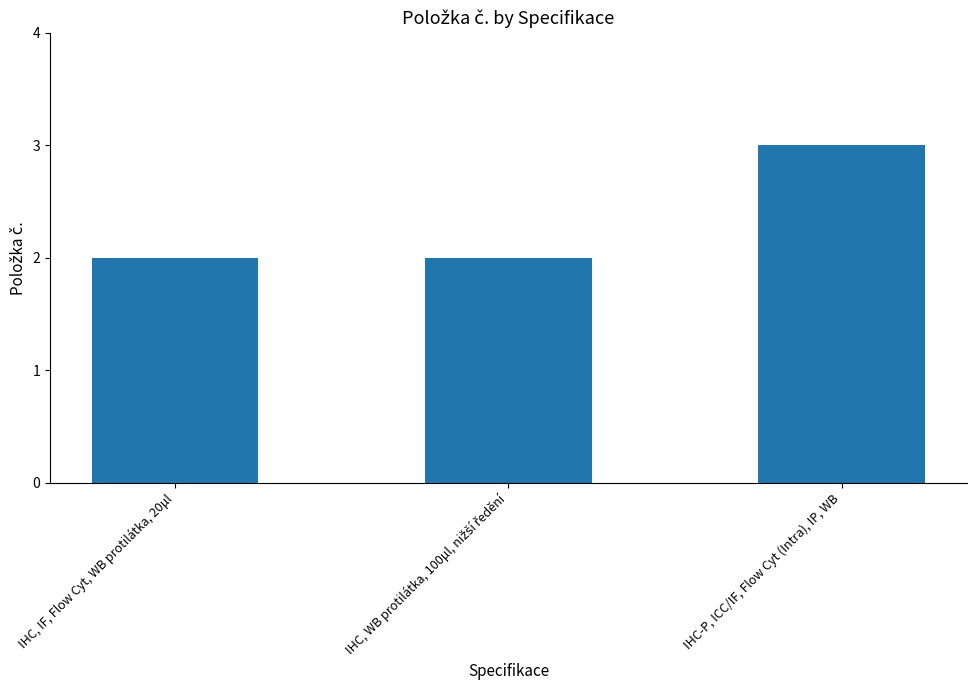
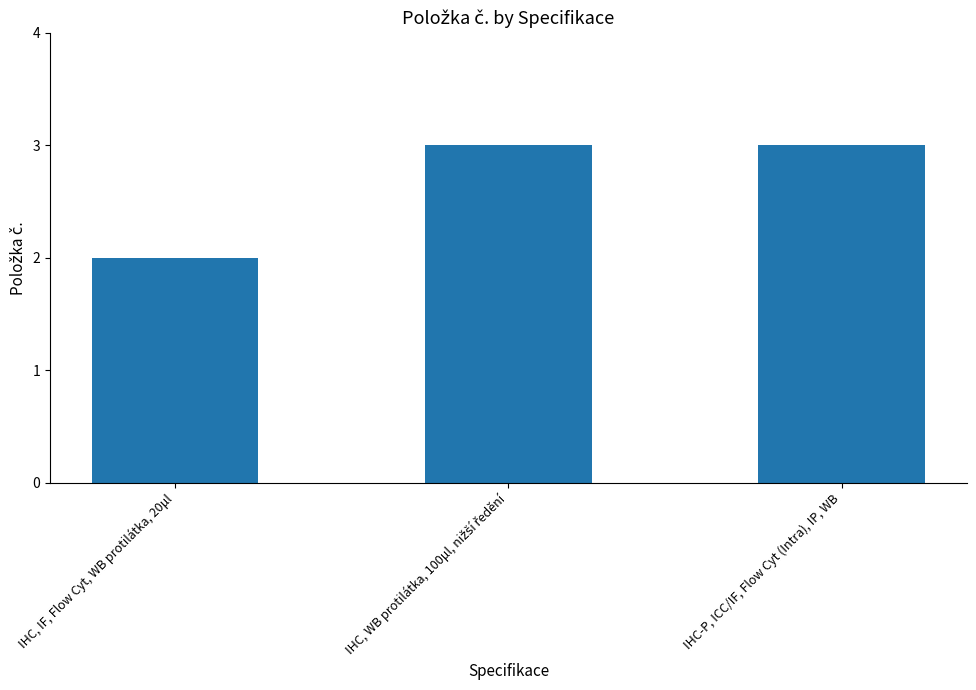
IHC, WB protilátka, 100μl, nižší ředění: 2 -> 3
